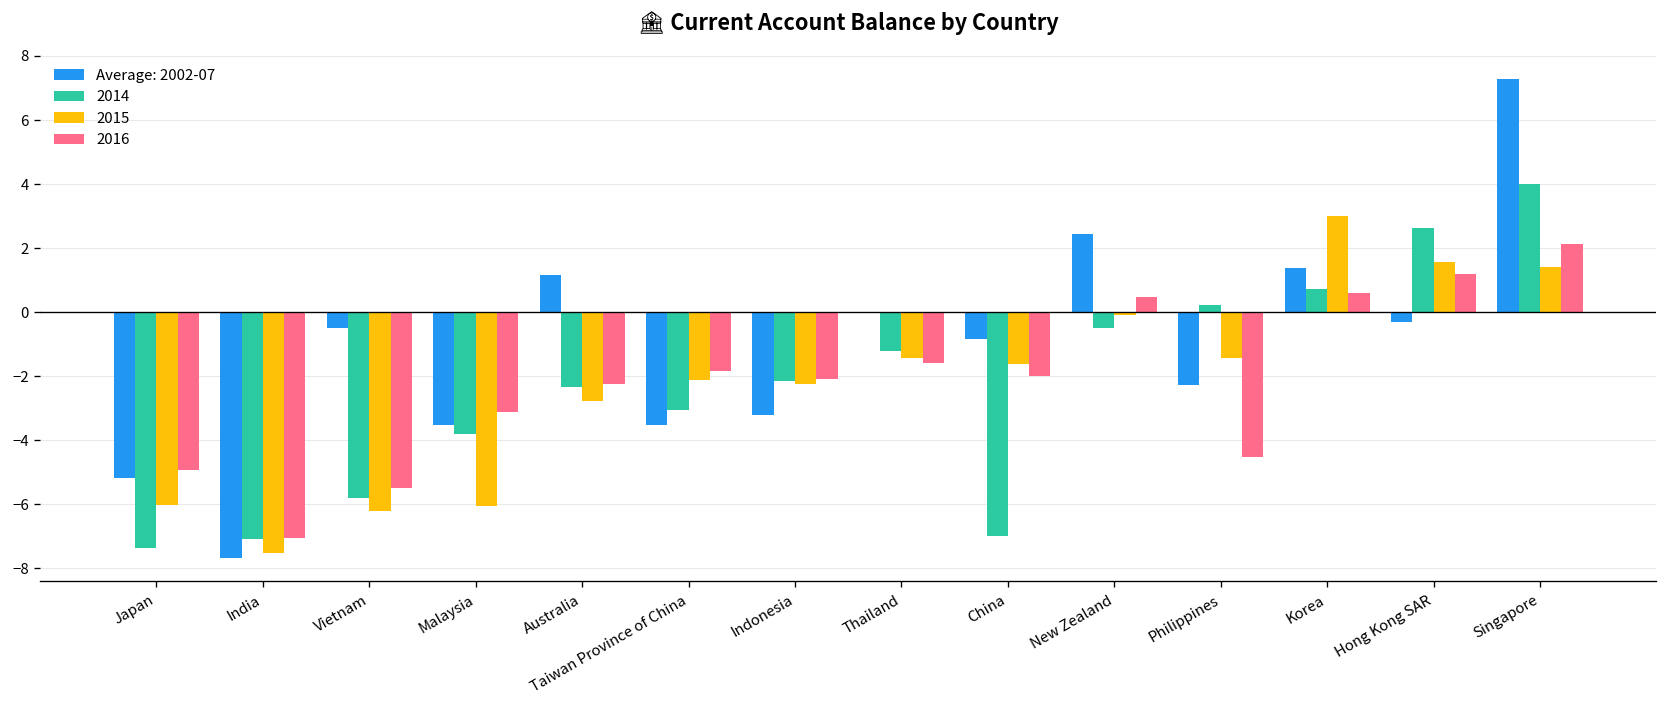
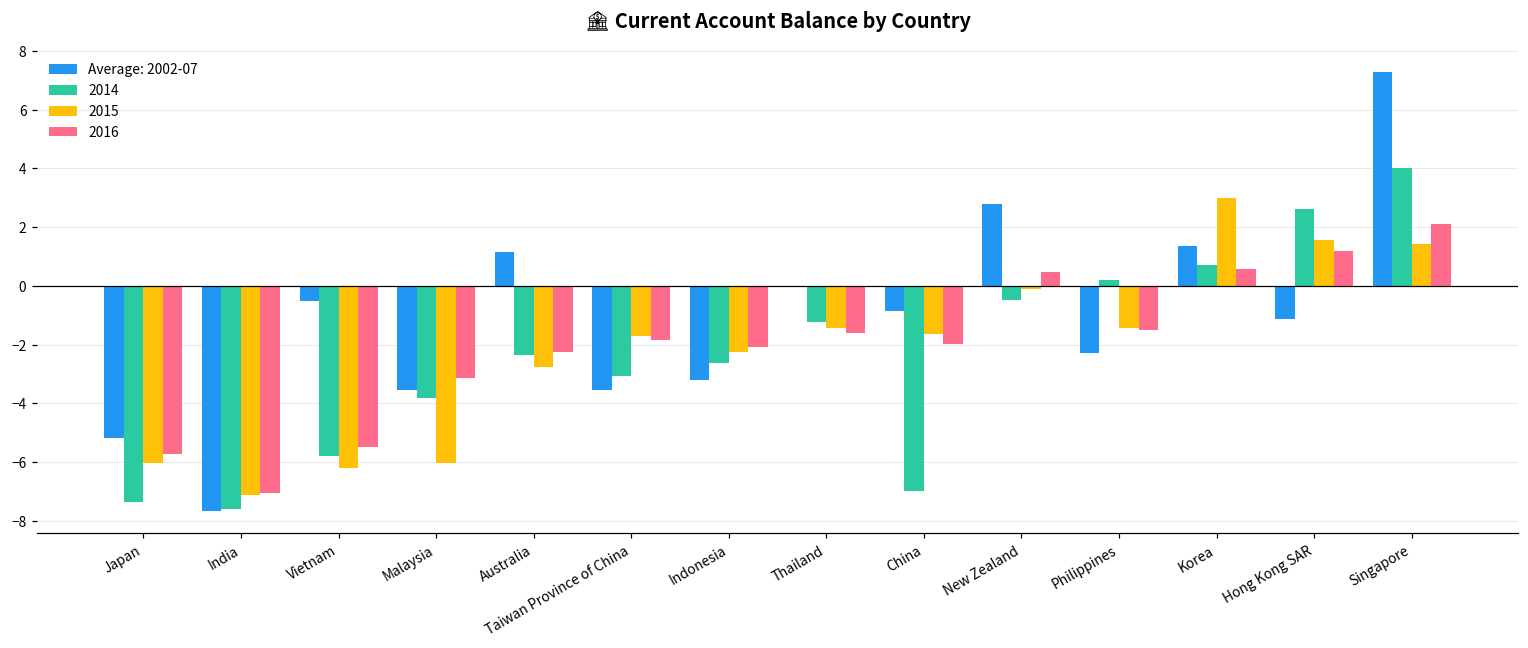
2016, Japan: -4.9 -> -5.7
2014, India: -7.1 -> -7.6
2015, India: -7.5 -> -7.1
2015, Taiwan Province of China: -2.1 -> -1.7
2014, Indonesia: -2.1 -> -2.6
Average: 2002-07, New Zealand: 2.4 -> 2.8
2016, Philippines: -4.5 -> -1.5
Average: 2002-07, Hong Kong SAR: -0.3 -> -1.1
